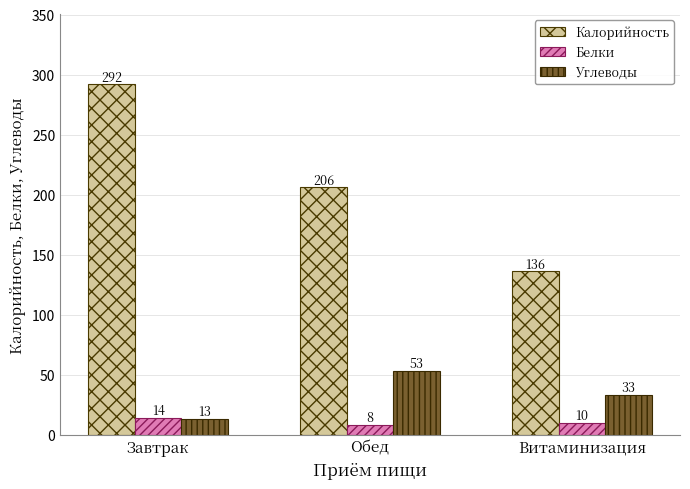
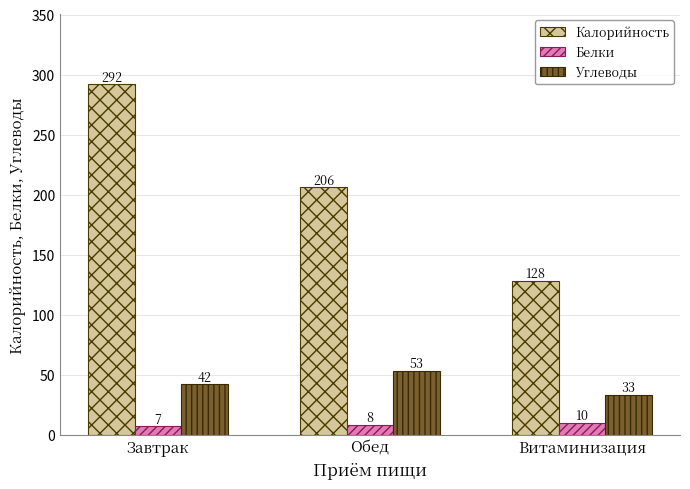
Белки, Завтрак: 14 -> 7
Углеводы, Завтрак: 13 -> 42
Калорийность, Витаминизация: 136 -> 128
